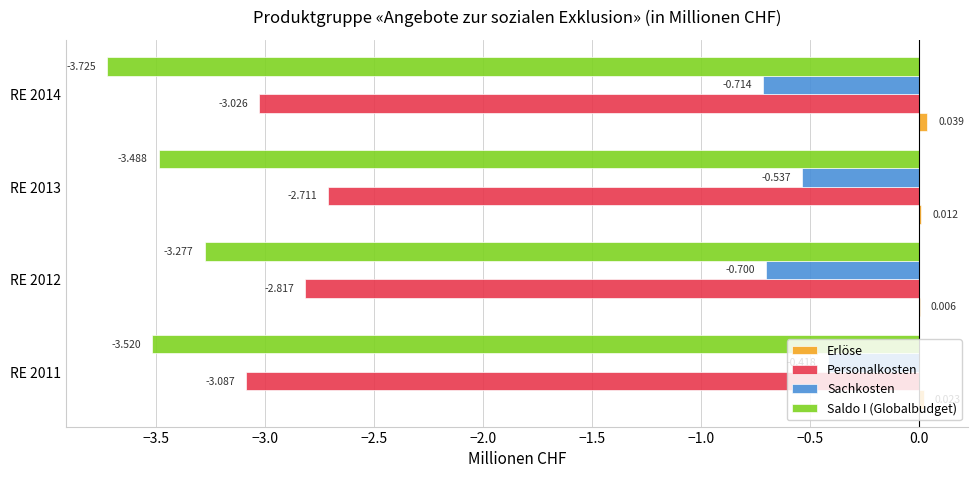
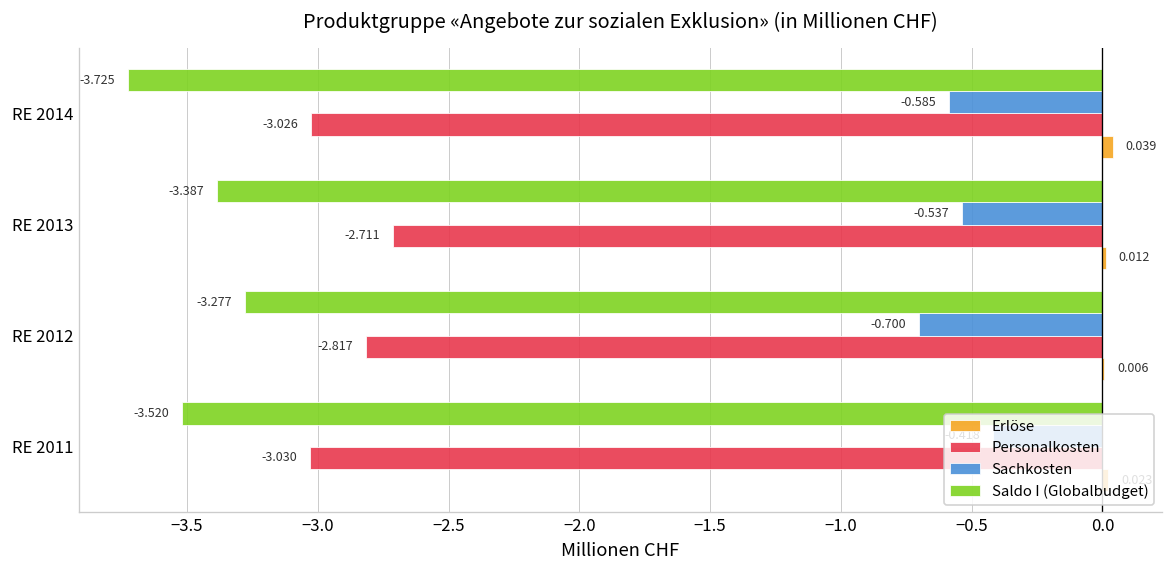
Sachkosten, RE 2014: -0.714 -> -0.585
Saldo I (Globalbudget), RE 2013: -3.488 -> -3.387
Personalkosten, RE 2011: -3.087 -> -3.030
